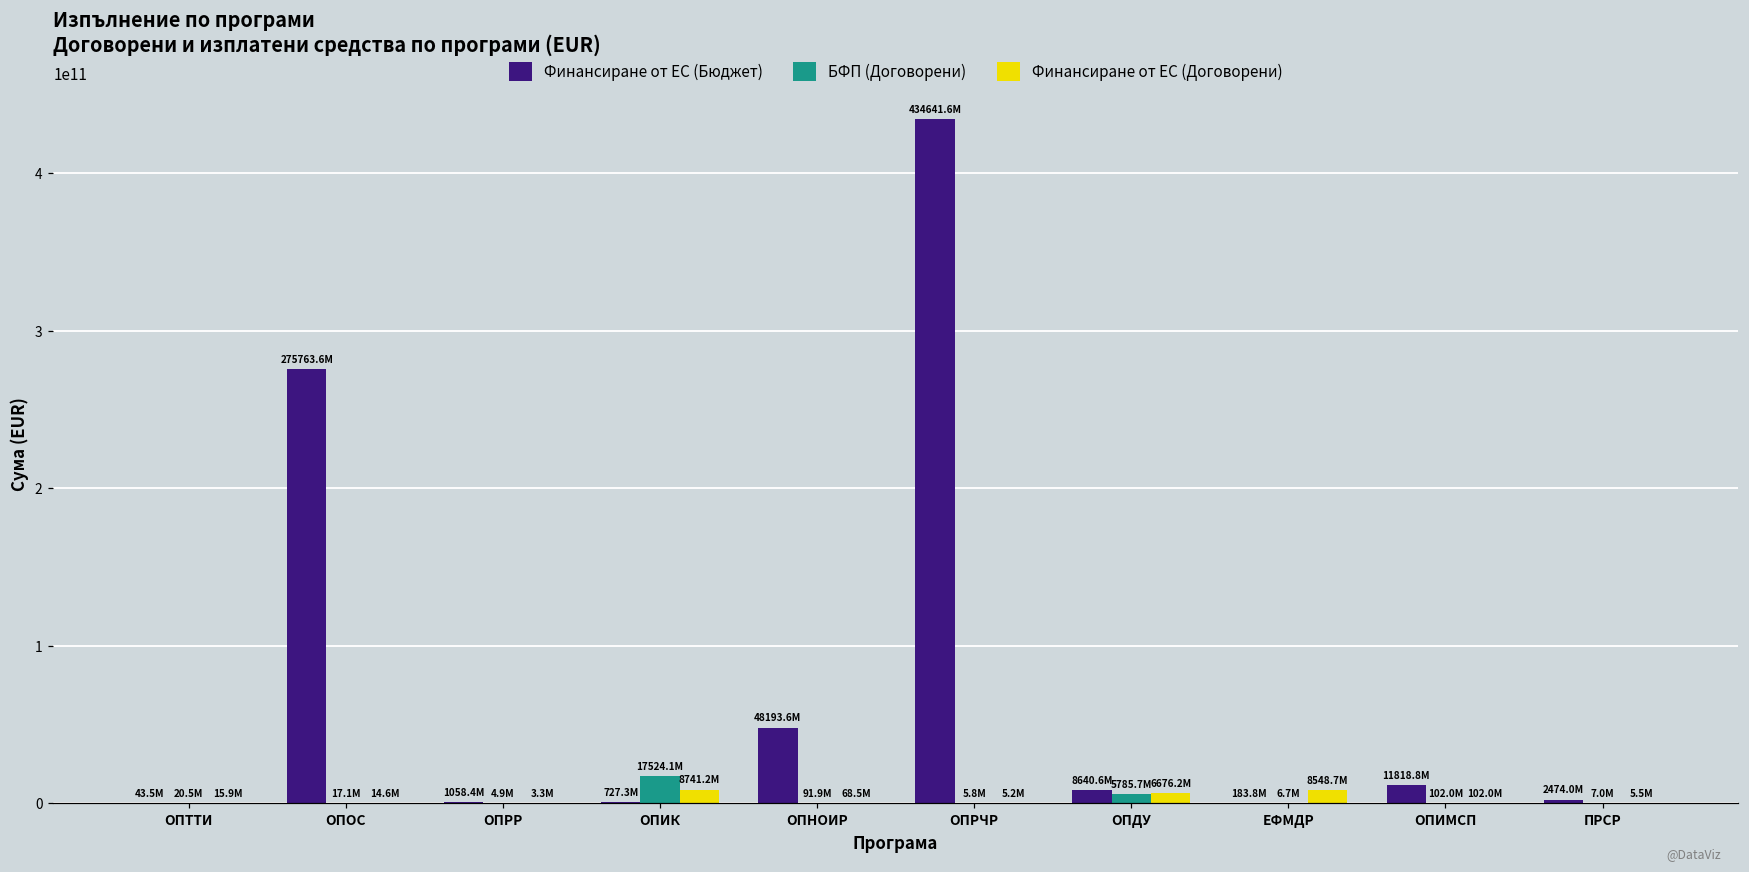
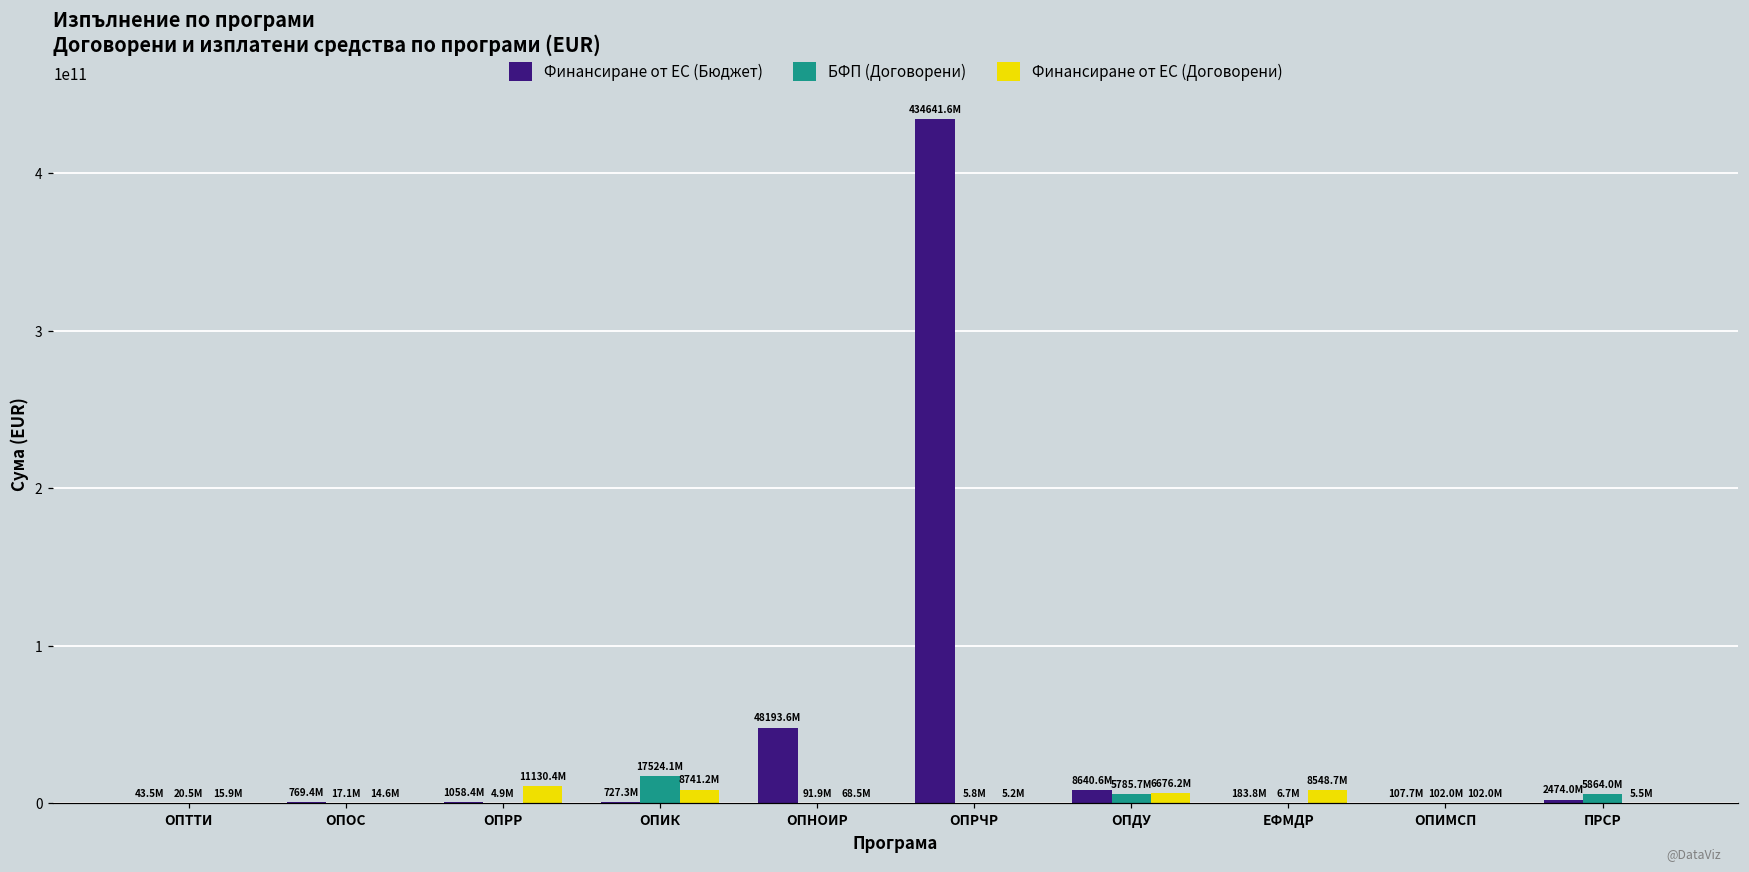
Финансиране от ЕС (Бюджет), ОПОС: 275763.6M -> 769.4M
Финансиране от ЕС (Договорени), ОПРР: 3.3M -> 11130.4M
Финансиране от ЕС (Бюджет), ОПИМСП: 11818.8M -> 107.7M
БФП (Договорени), ПРСР: 7.0M -> 5864.0M
